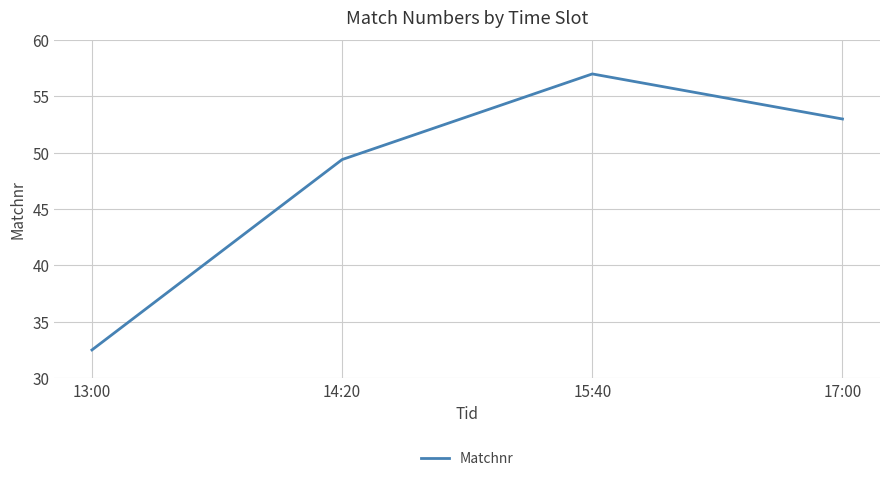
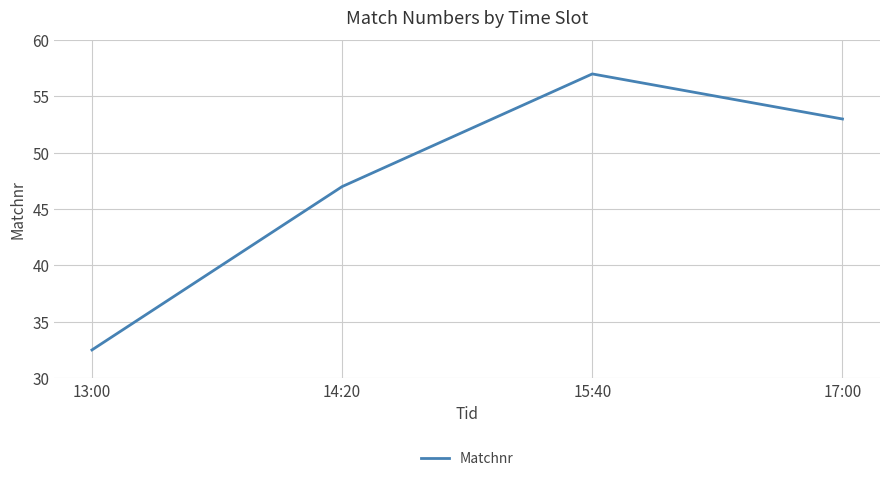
14:20: 49.4 -> 47.0
